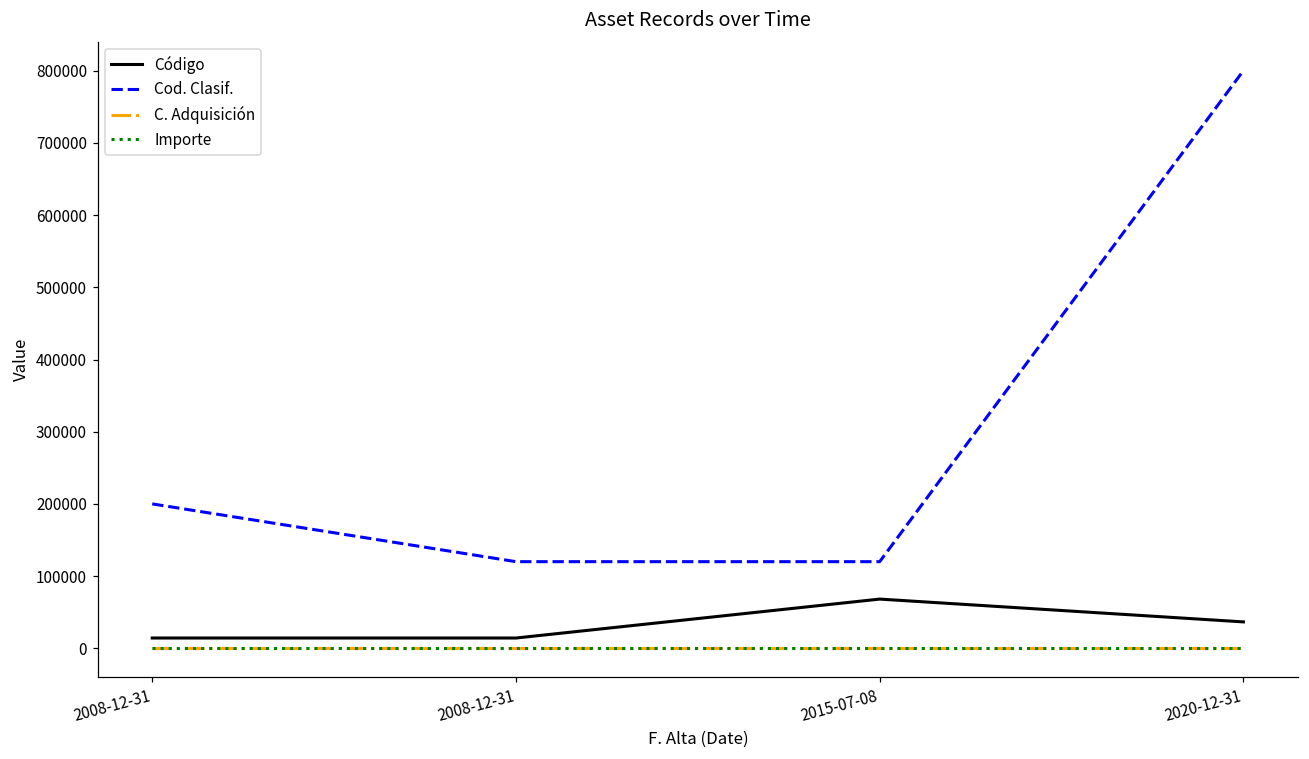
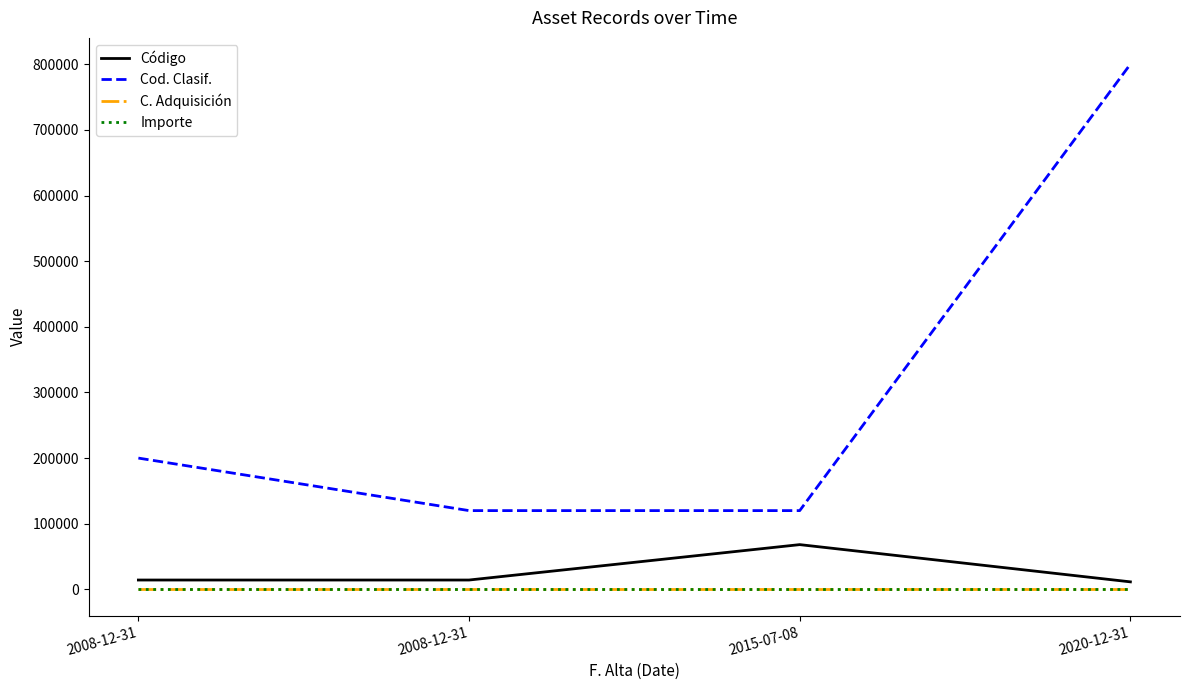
Código, 2020-12-31: 40000 -> 10000
